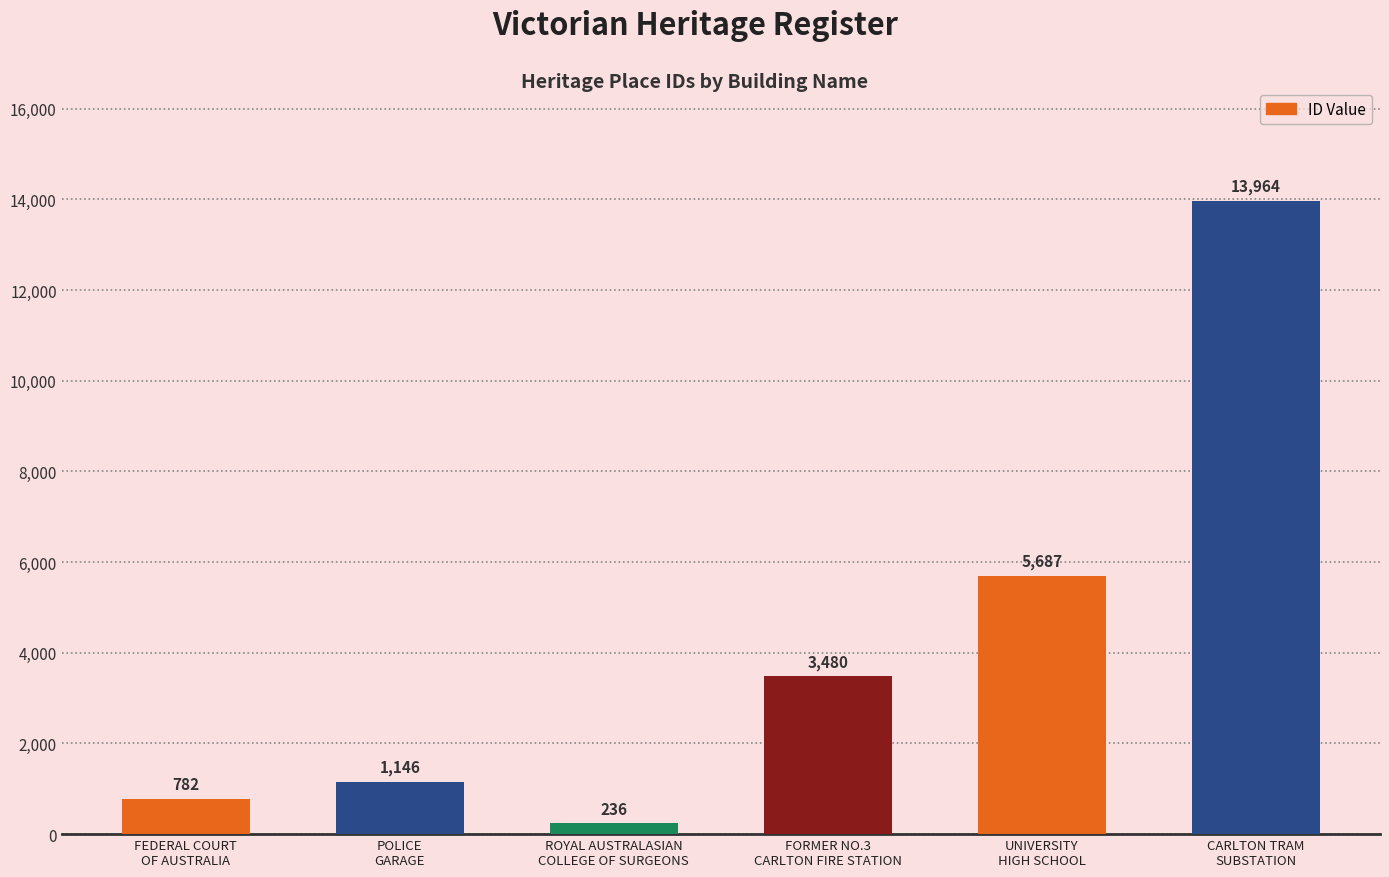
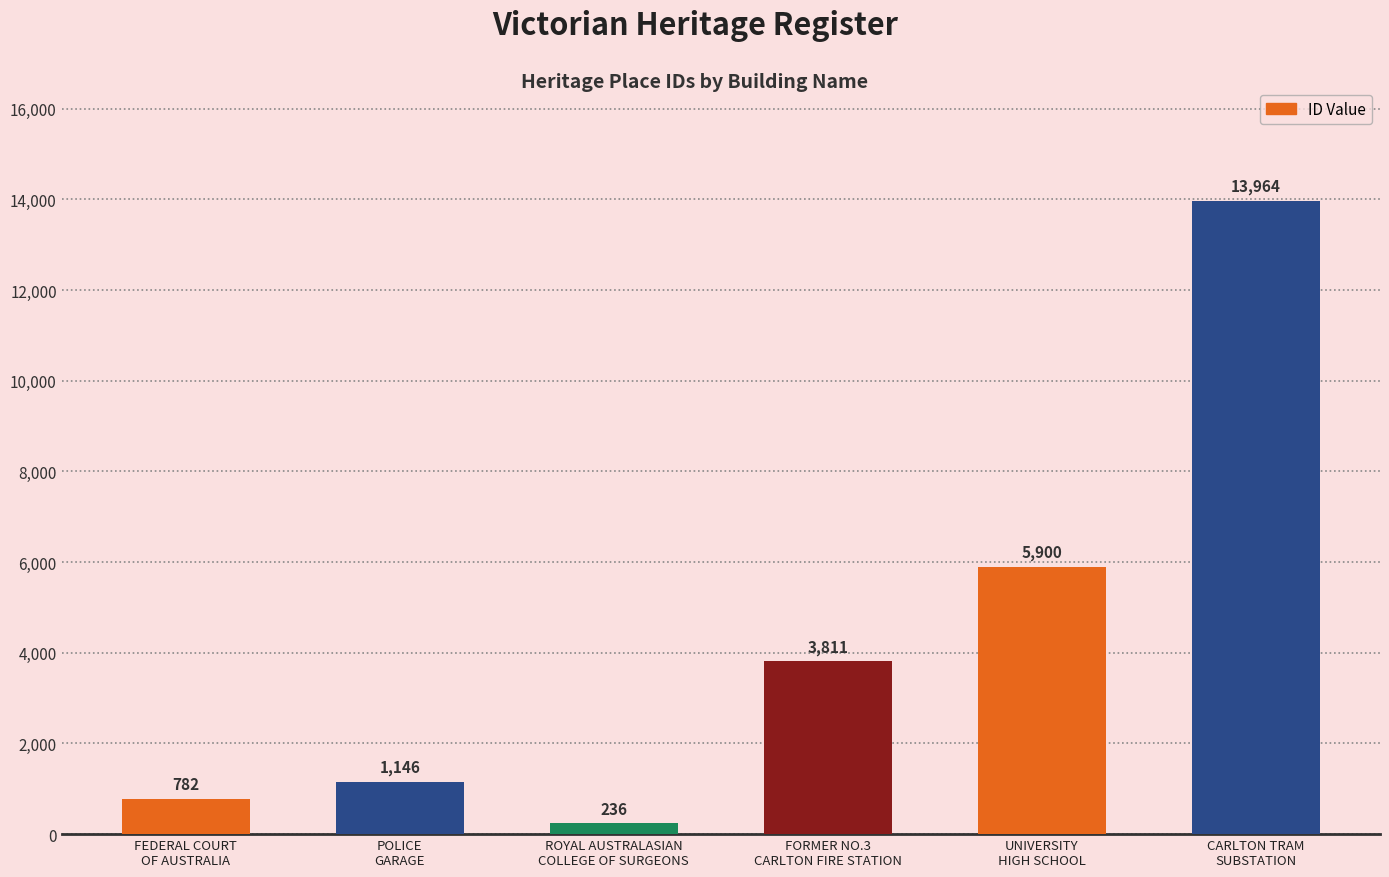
FORMER NO.3 CARLTON FIRE STATION: 3,480 -> 3,811
UNIVERSITY HIGH SCHOOL: 5,687 -> 5,900
